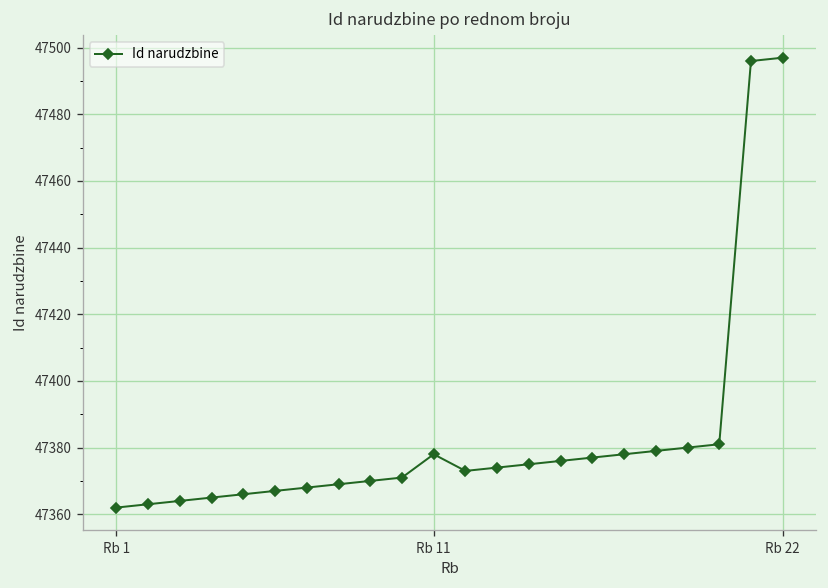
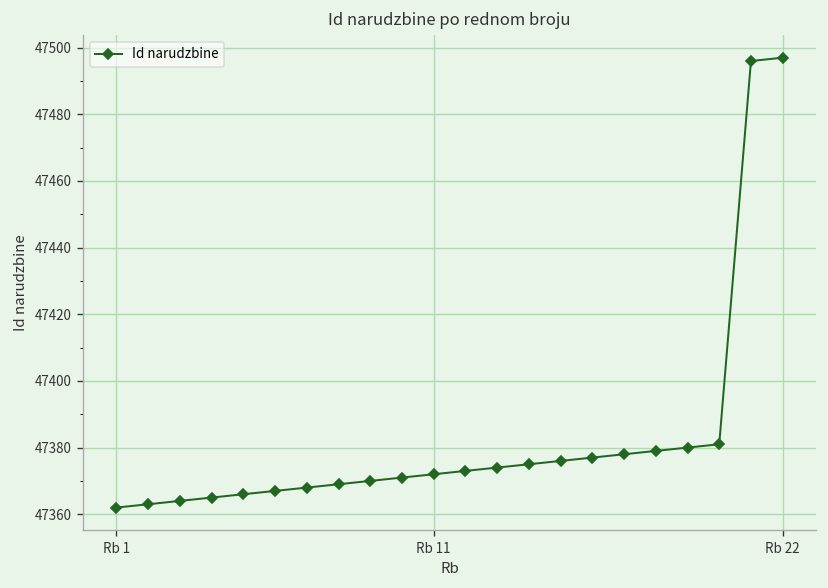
Rb 11: 47378 -> 47372
